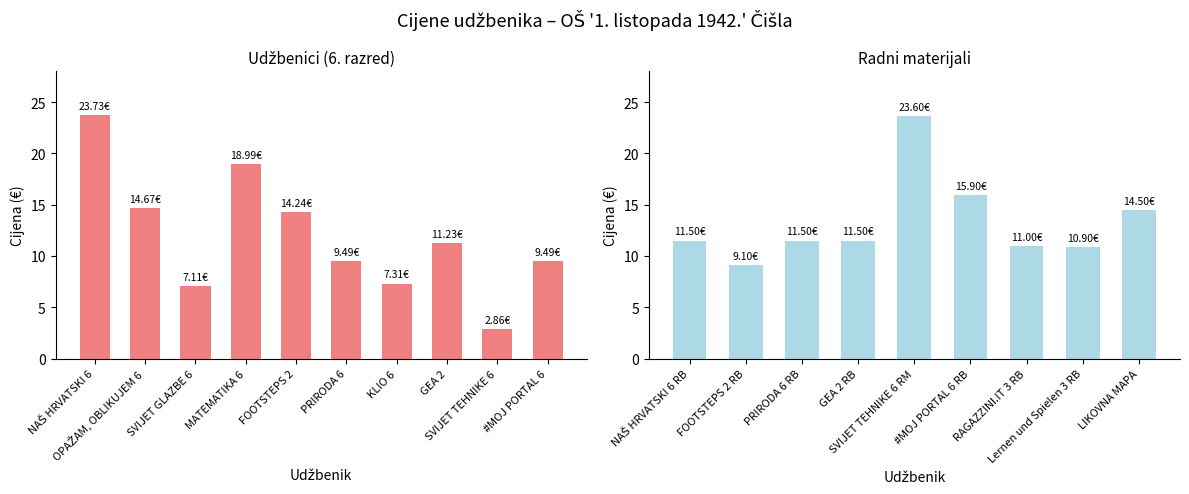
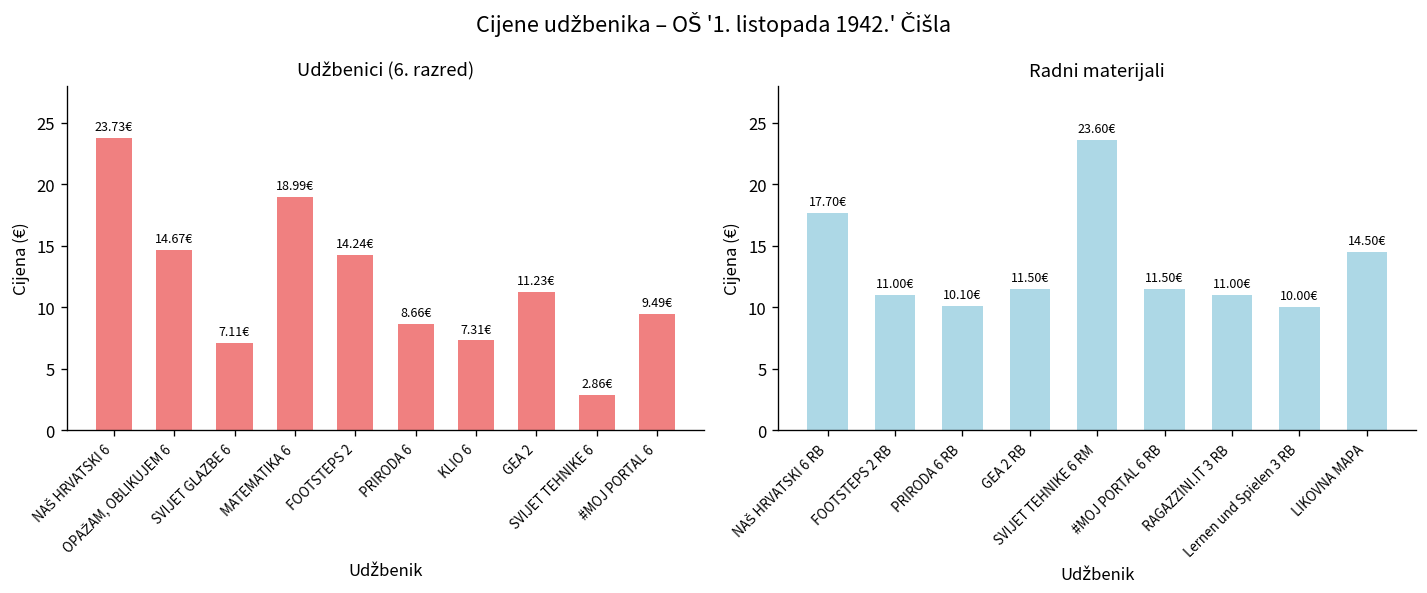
Udžbenici (6. razred), PRIRODA 6: 9.49€ -> 8.66€
Radni materijali, NAŠ HRVATSKI 6 RB: 11.50€ -> 17.70€
Radni materijali, FOOTSTEPS 2 RB: 9.10€ -> 11.00€
Radni materijali, PRIRODA 6 RB: 11.50€ -> 10.10€
Radni materijali, #MOJ PORTAL 6 RB: 15.90€ -> 11.50€
Radni materijali, Lernen und Spielen 3 RB: 10.90€ -> 10.00€
